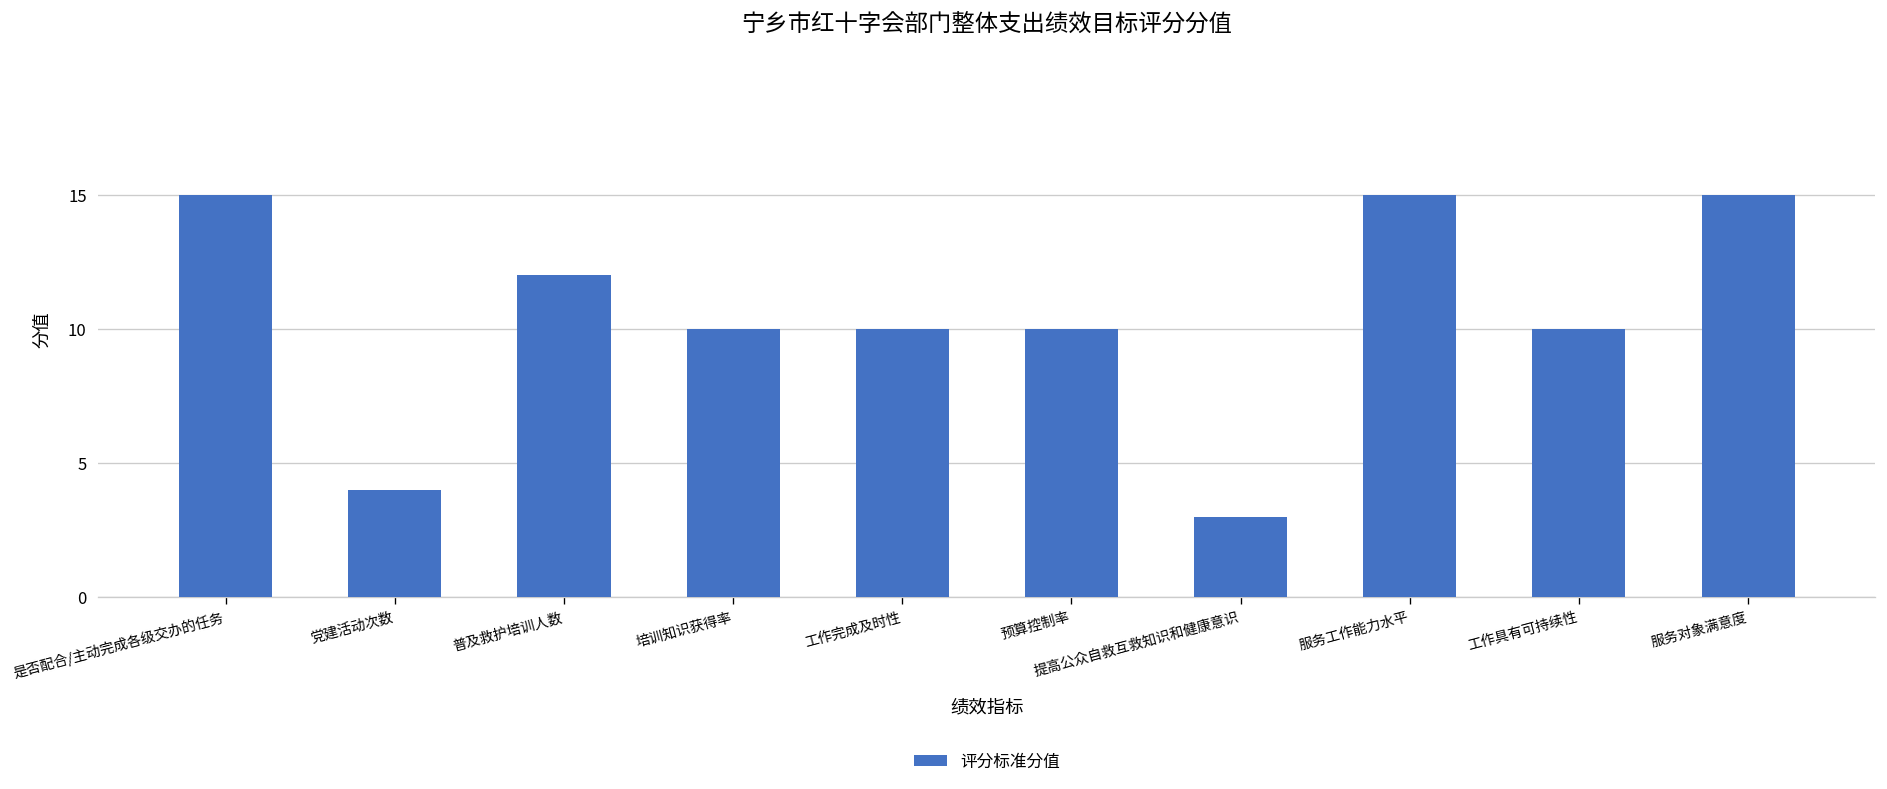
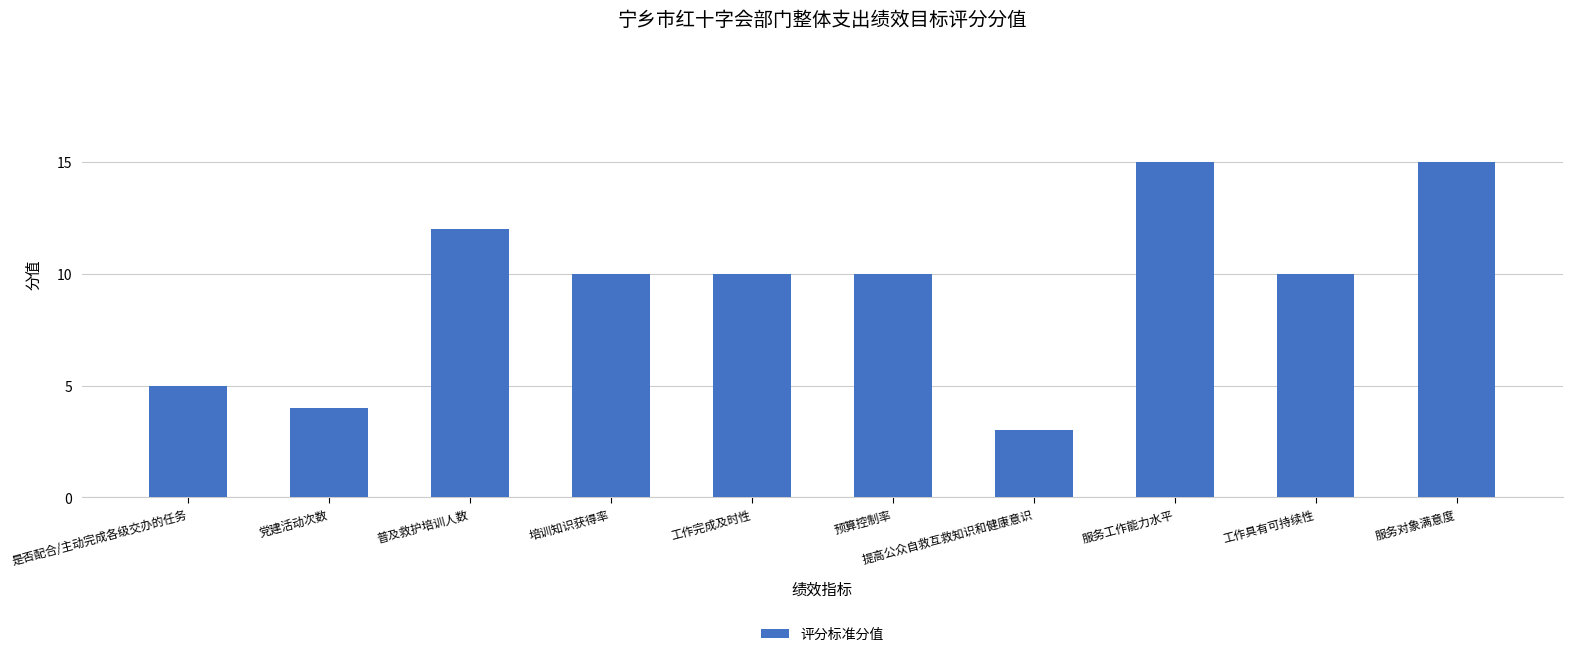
是否配合/主动完成各级交办的任务: 15 -> 5
